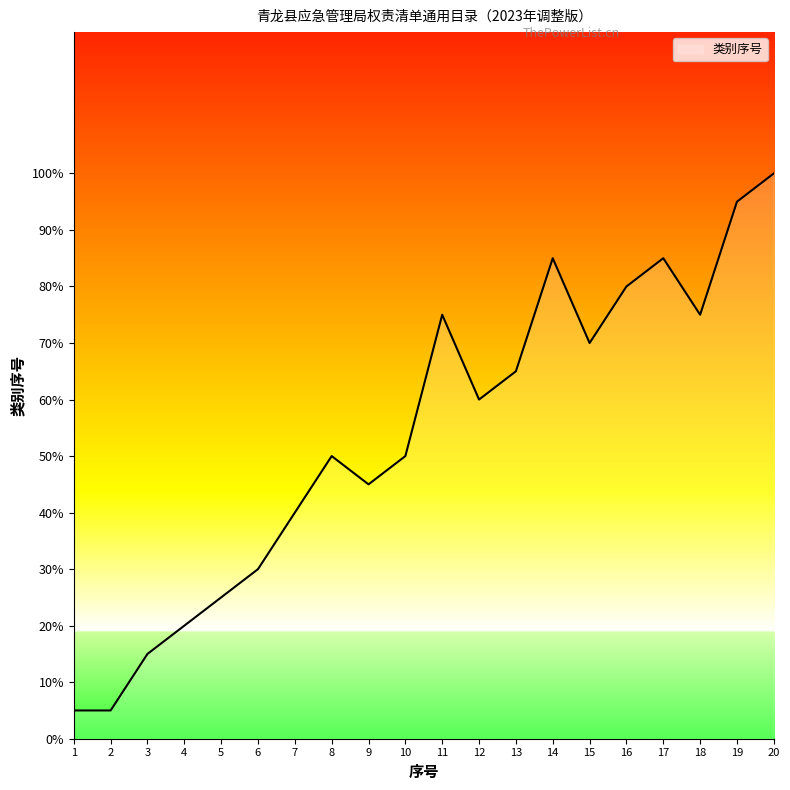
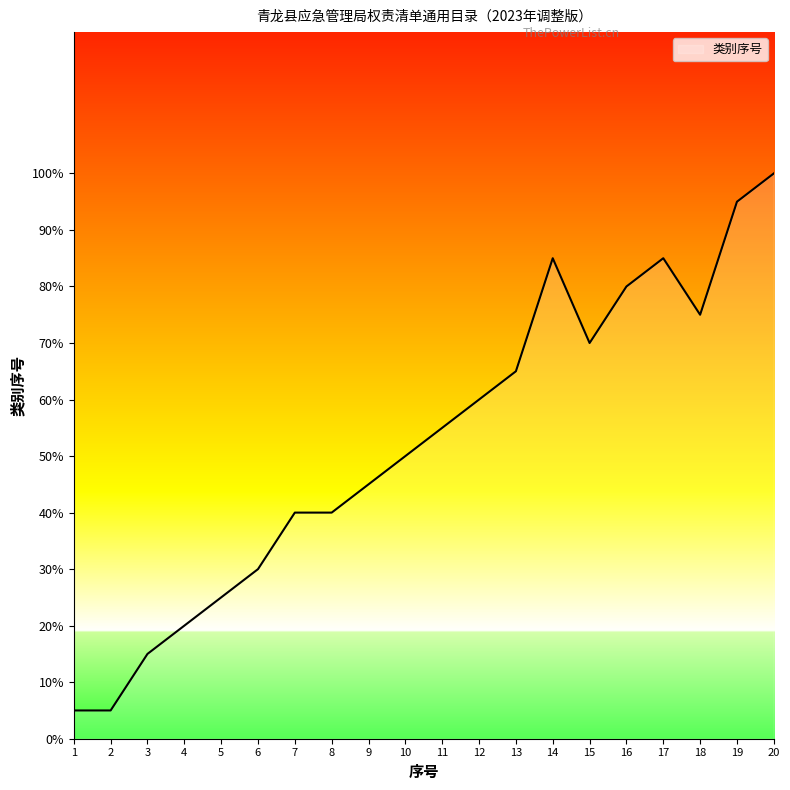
8: 50% -> 40%
11: 75% -> 55%
